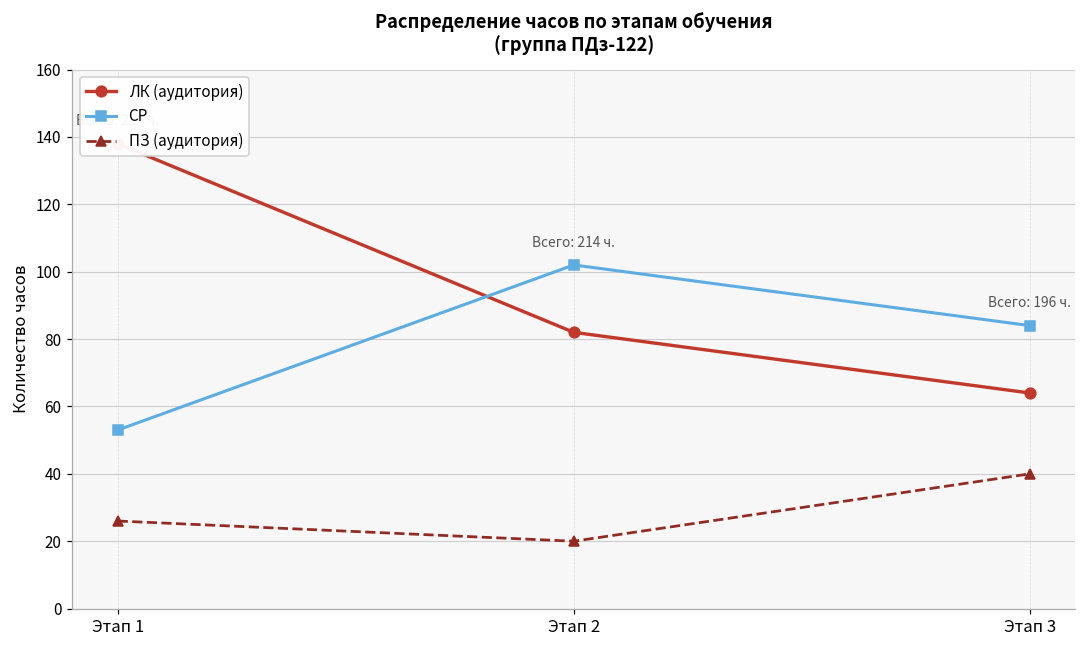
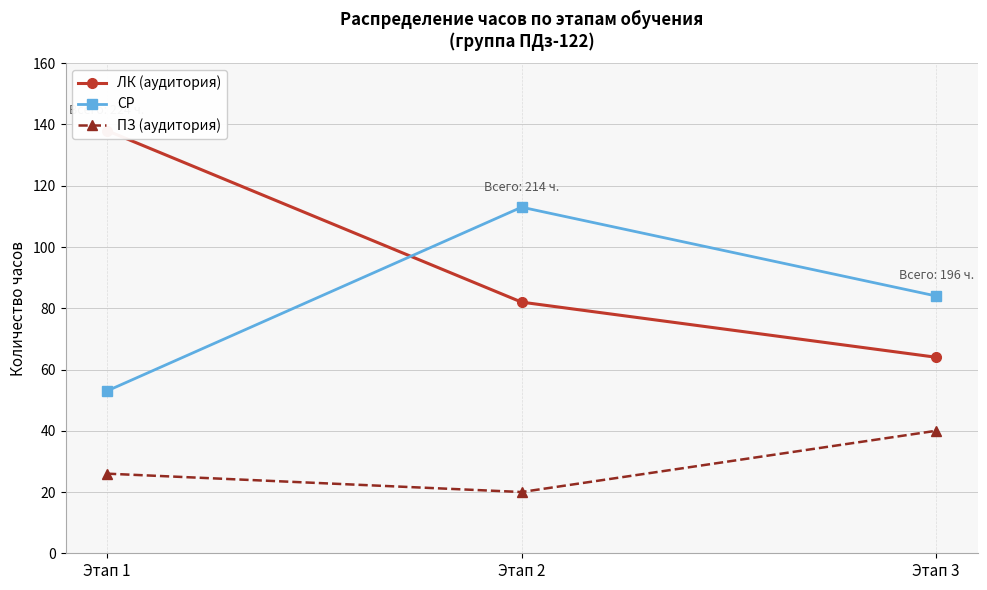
СР, Этап 2: 102 -> 113
